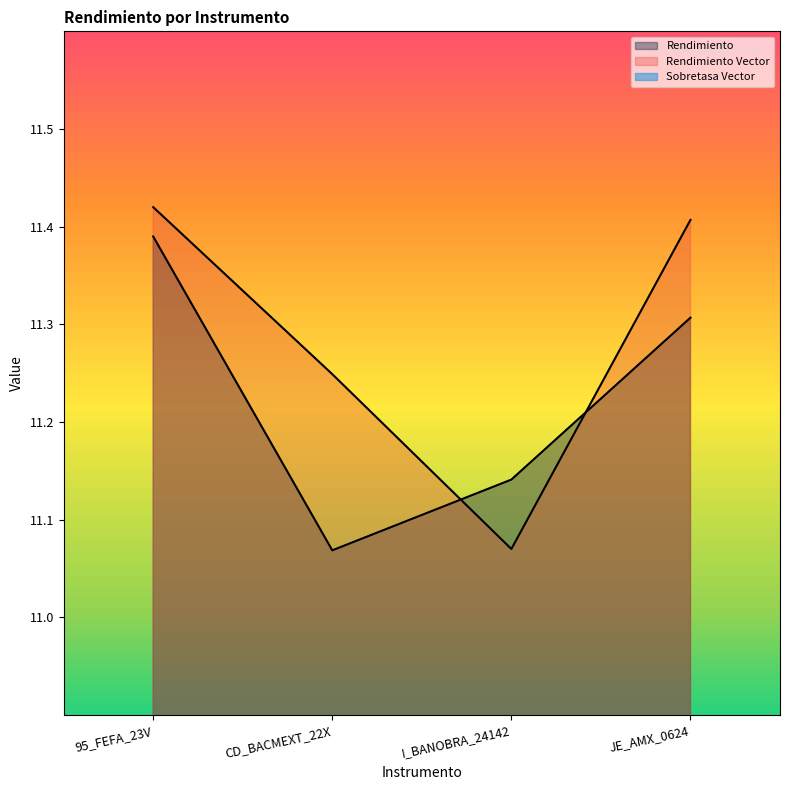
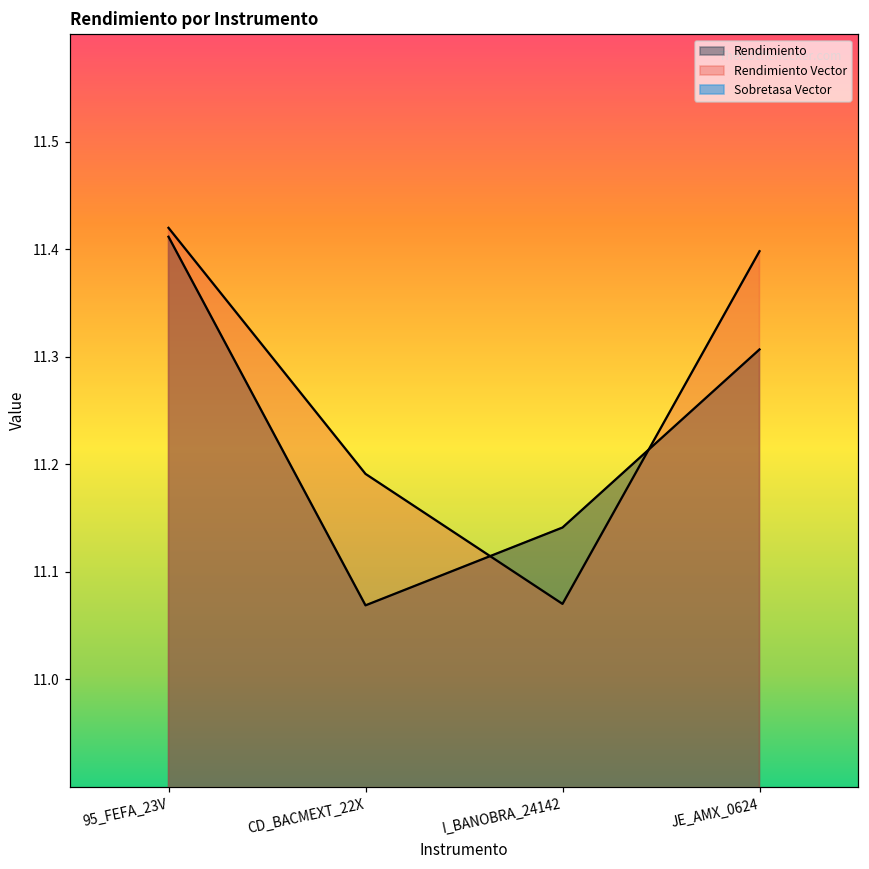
Rendimiento, 95_FEFA_23V: 11.39 -> 11.41
Rendimiento Vector, CD_BACMEXT_22X: 11.25 -> 11.19
Rendimiento Vector, JE_AMX_0624: 11.41 -> 11.40
